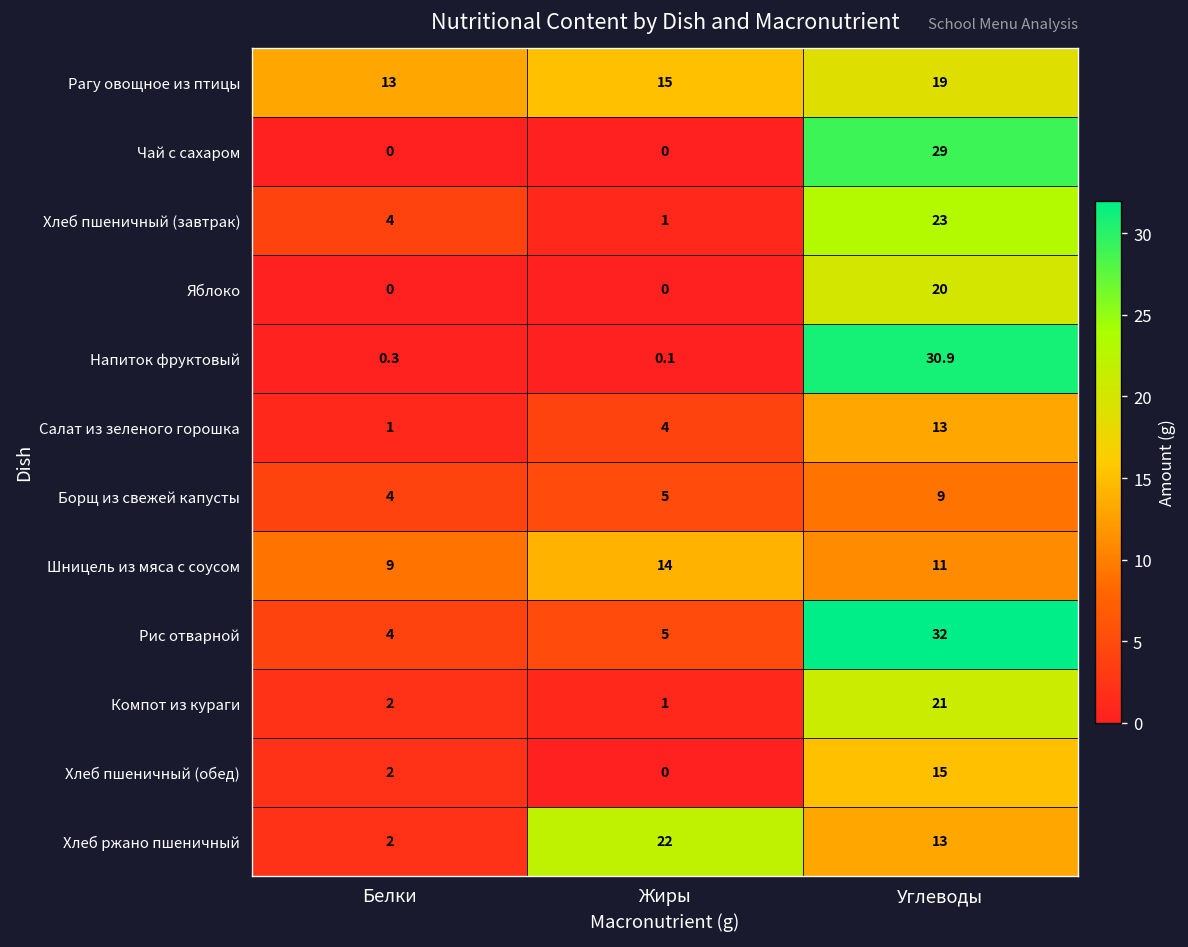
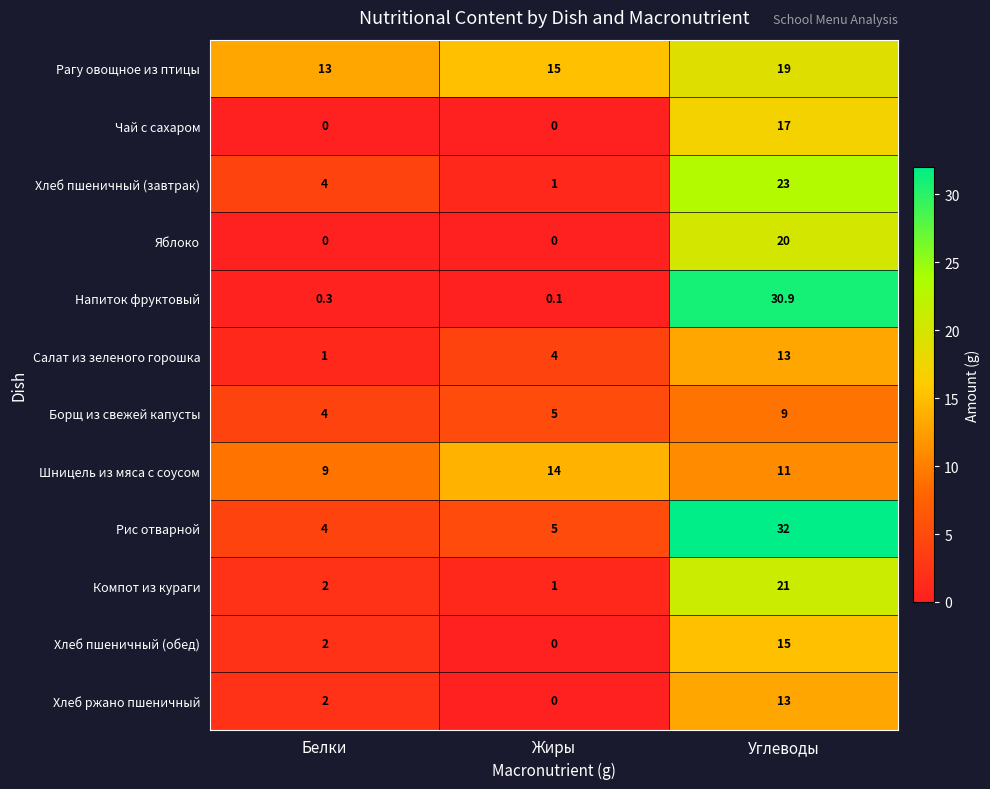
Чай с сахаром, Углеводы: 29 -> 17
Хлеб ржано пшеничный, Жиры: 22 -> 0
